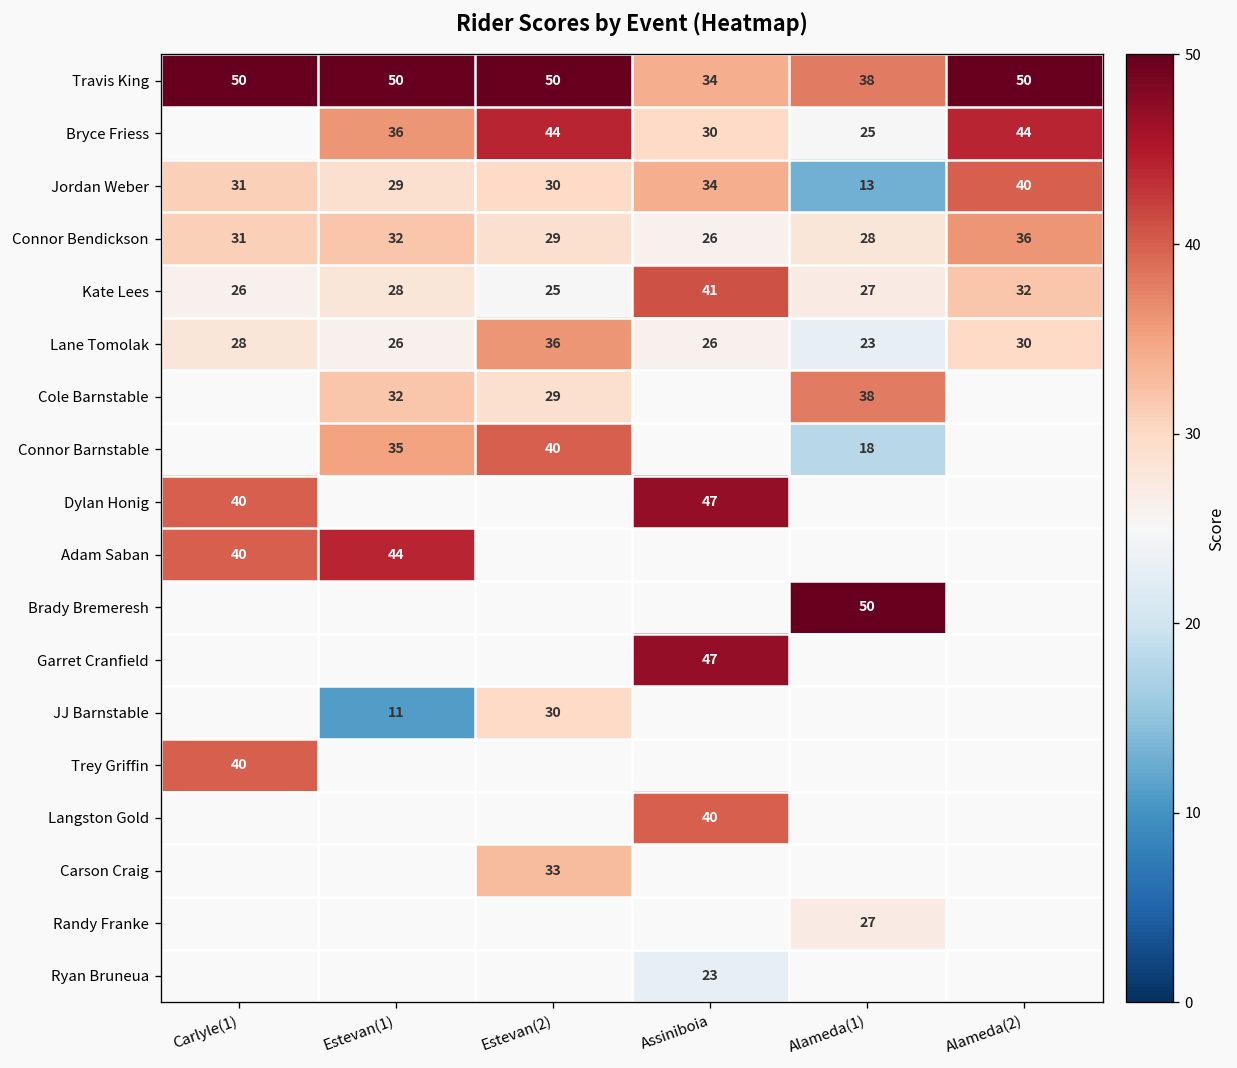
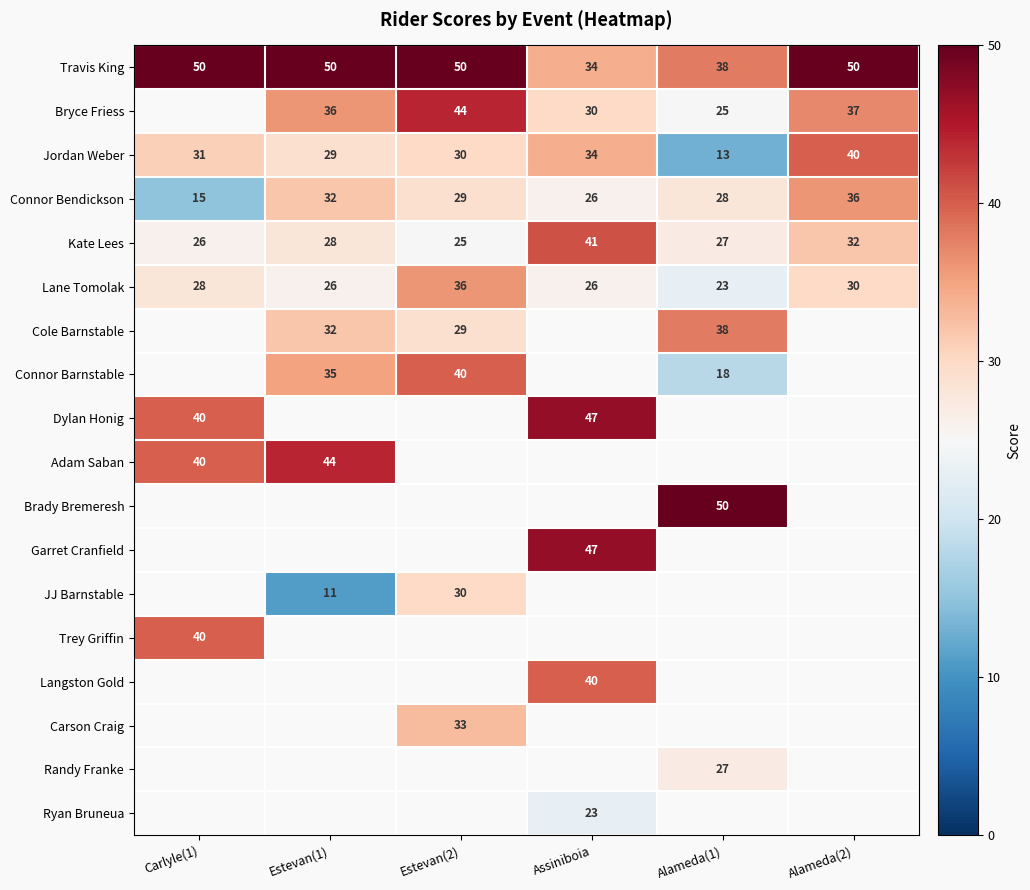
Bryce Friess, Alameda(2): 44 -> 37
Connor Bendickson, Carlyle(1): 31 -> 15
